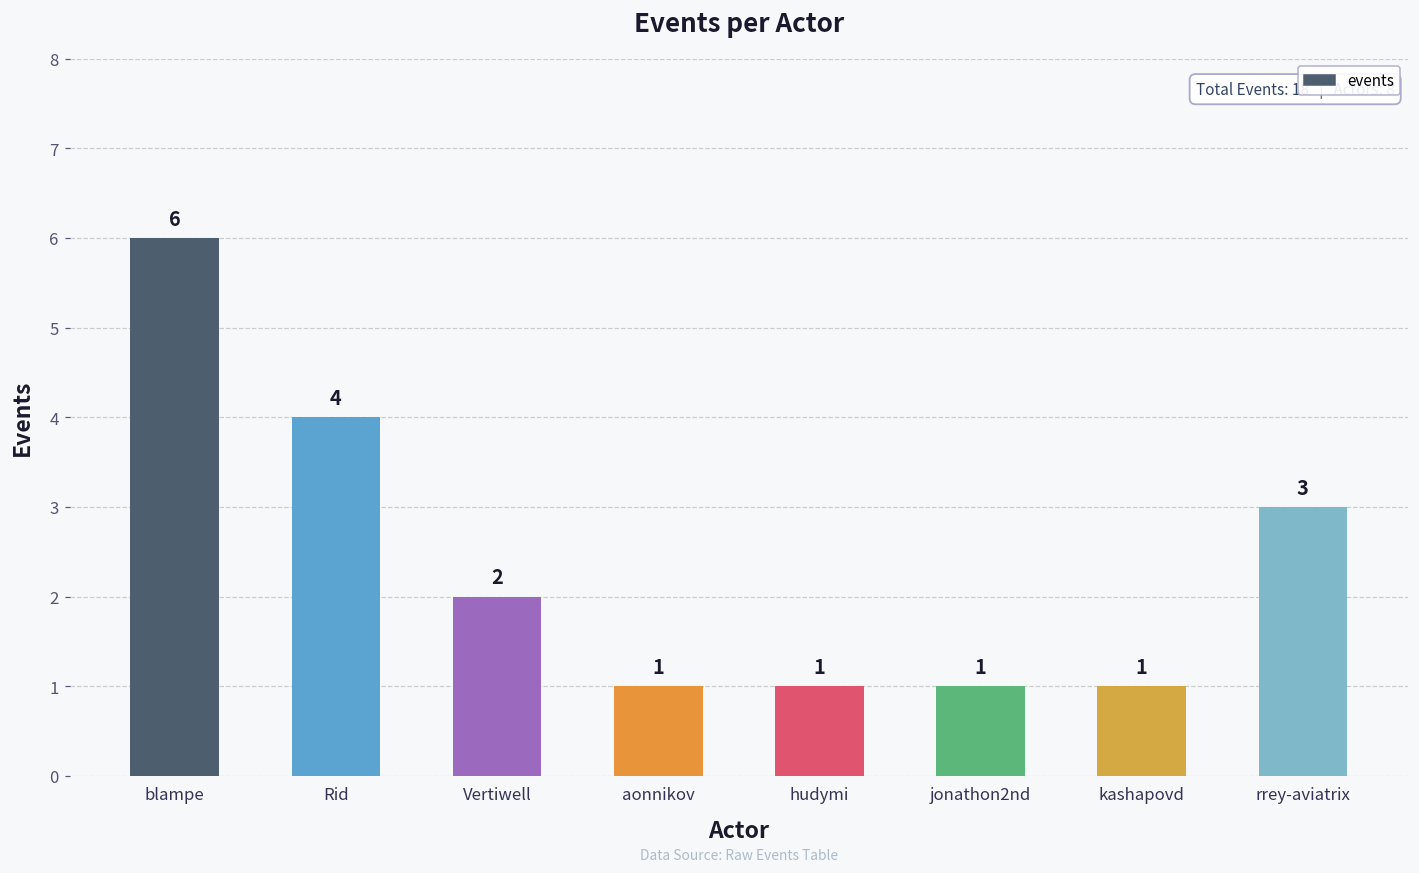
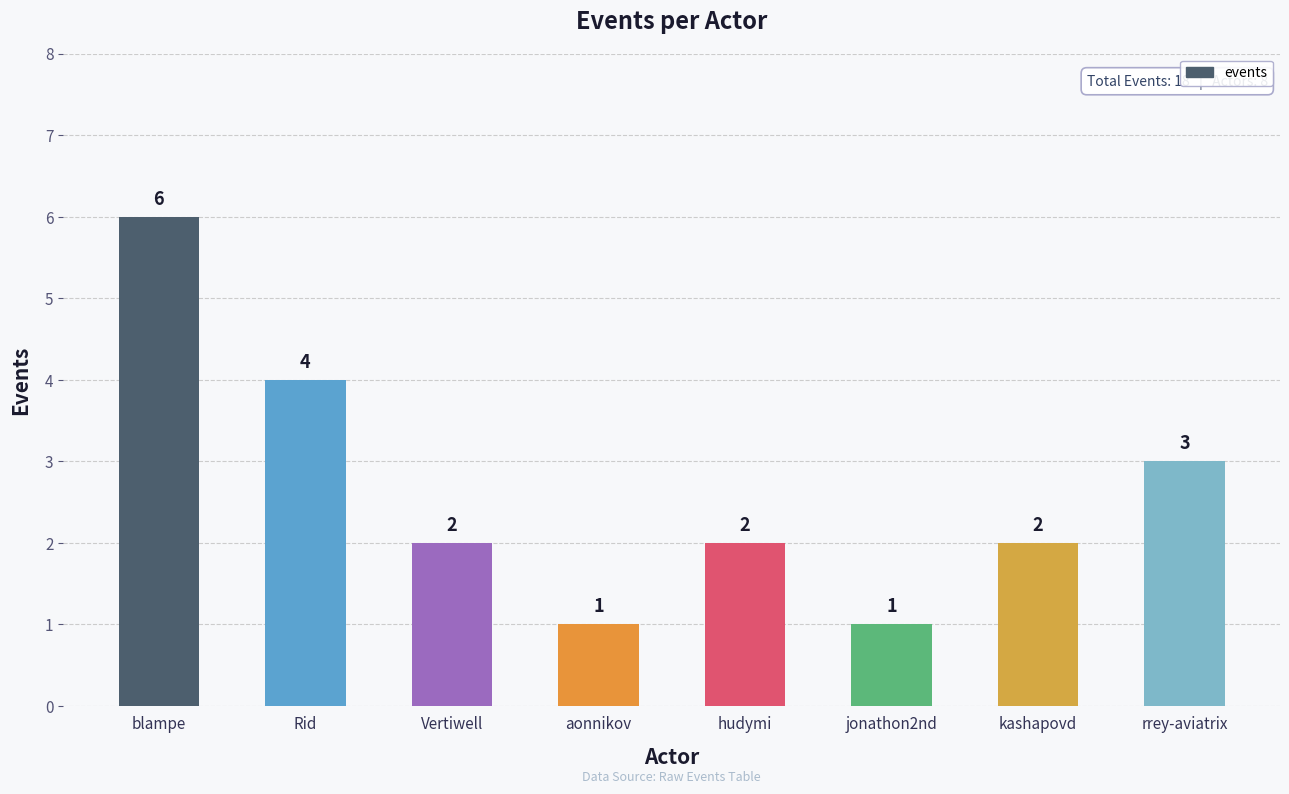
hudymi: 1 -> 2
kashapovd: 1 -> 2
